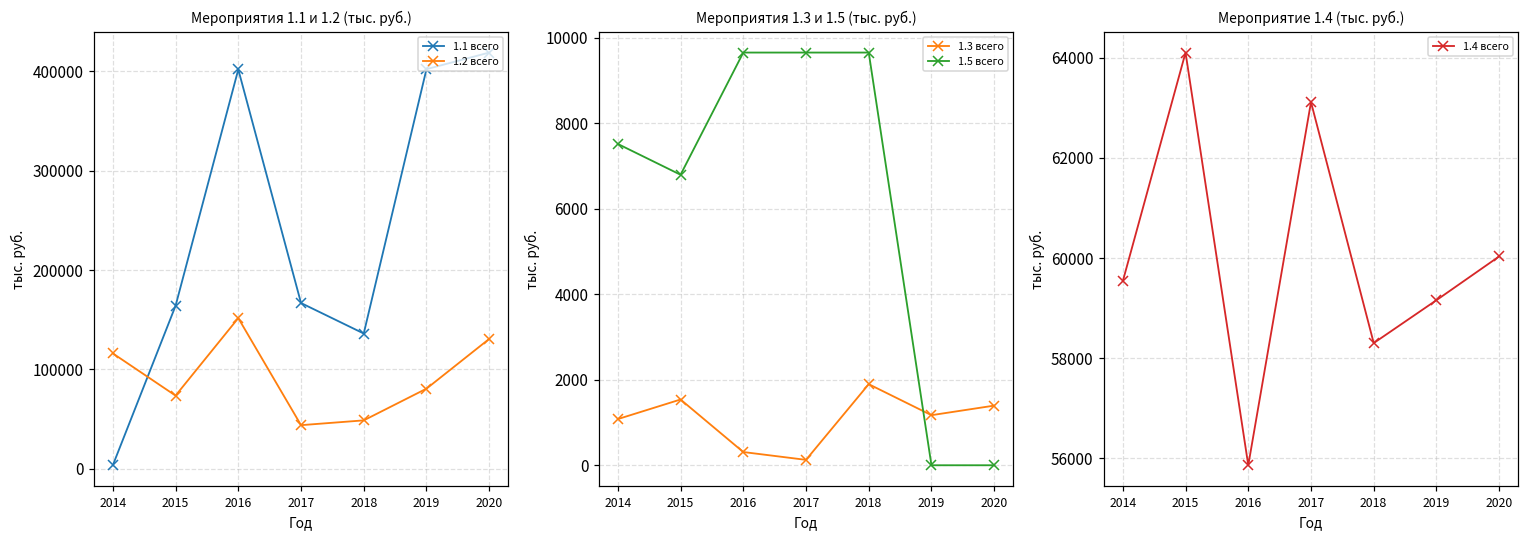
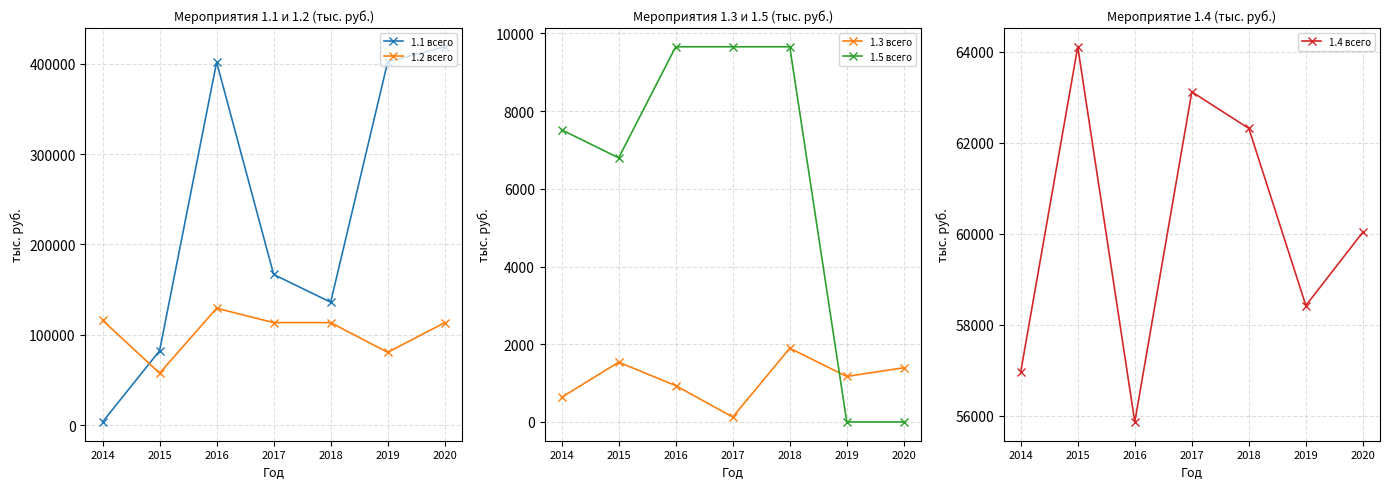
Мероприятия 1.1 и 1.2 (тыс. руб.), 1.1 всего, 2015: 160000 -> 80000
Мероприятия 1.1 и 1.2 (тыс. руб.), 1.2 всего, 2015: 70000 -> 60000
Мероприятия 1.1 и 1.2 (тыс. руб.), 1.2 всего, 2016: 150000 -> 130000
Мероприятия 1.1 и 1.2 (тыс. руб.), 1.2 всего, 2017: 40000 -> 110000
Мероприятия 1.1 и 1.2 (тыс. руб.), 1.2 всего, 2018: 50000 -> 110000
Мероприятия 1.1 и 1.2 (тыс. руб.), 1.2 всего, 2020: 130000 -> 110000
Мероприятия 1.3 и 1.5 (тыс. руб.), 1.3 всего, 2014: 1100 -> 600
Мероприятия 1.3 и 1.5 (тыс. руб.), 1.3 всего, 2016: 300 -> 900
Мероприятие 1.4 (тыс. руб.), 2014: 59500 -> 57000
Мероприятие 1.4 (тыс. руб.), 2018: 58300 -> 62300
Мероприятие 1.4 (тыс. руб.), 2019: 59200 -> 58400
